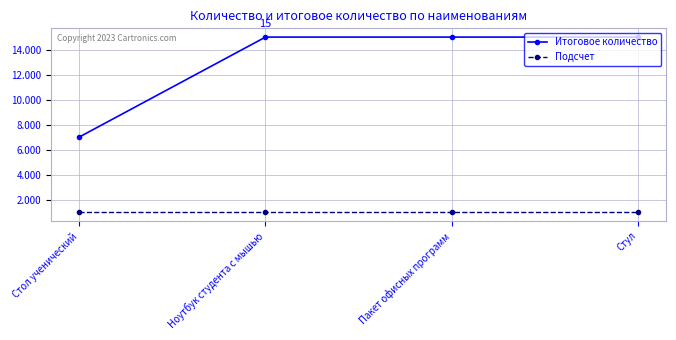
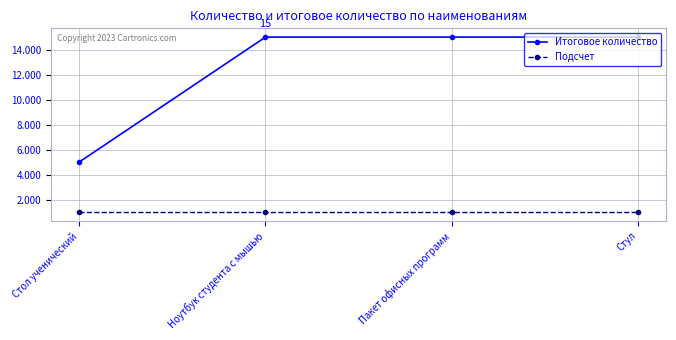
Итоговое количество, Стол ученический: 7 -> 5
